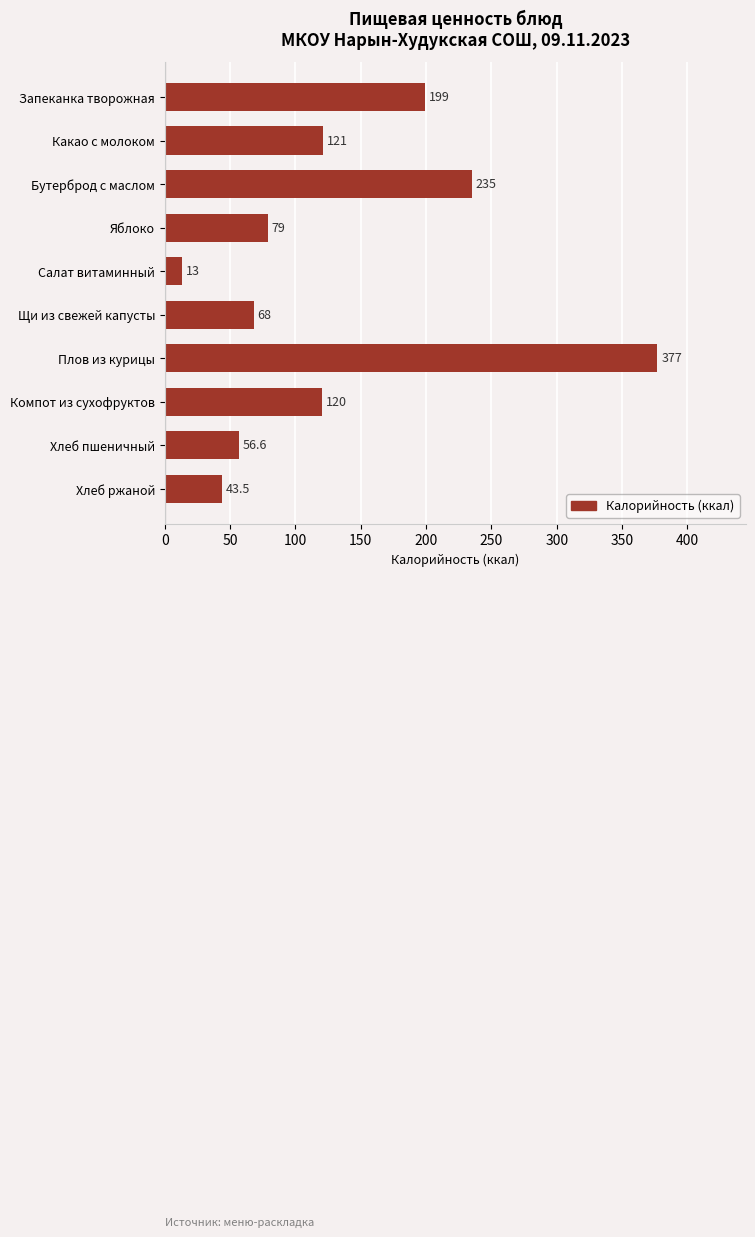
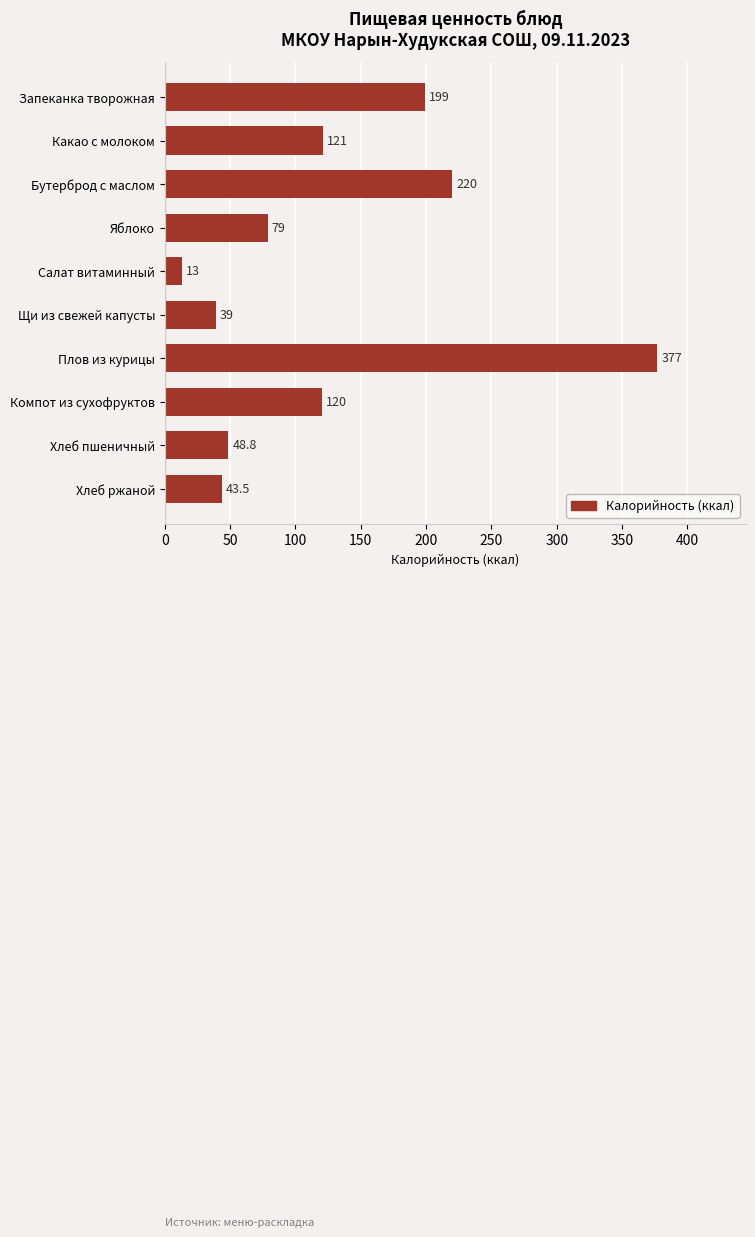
Бутерброд с маслом: 235 -> 220
Щи из свежей капусты: 68 -> 39
Хлеб пшеничный: 56.6 -> 48.8
